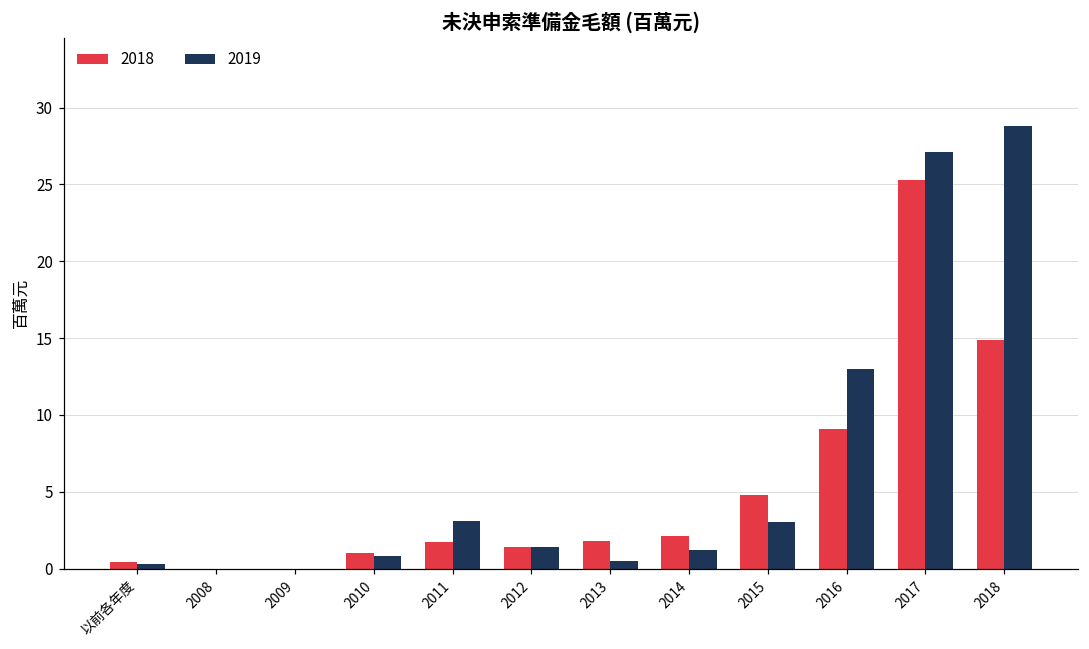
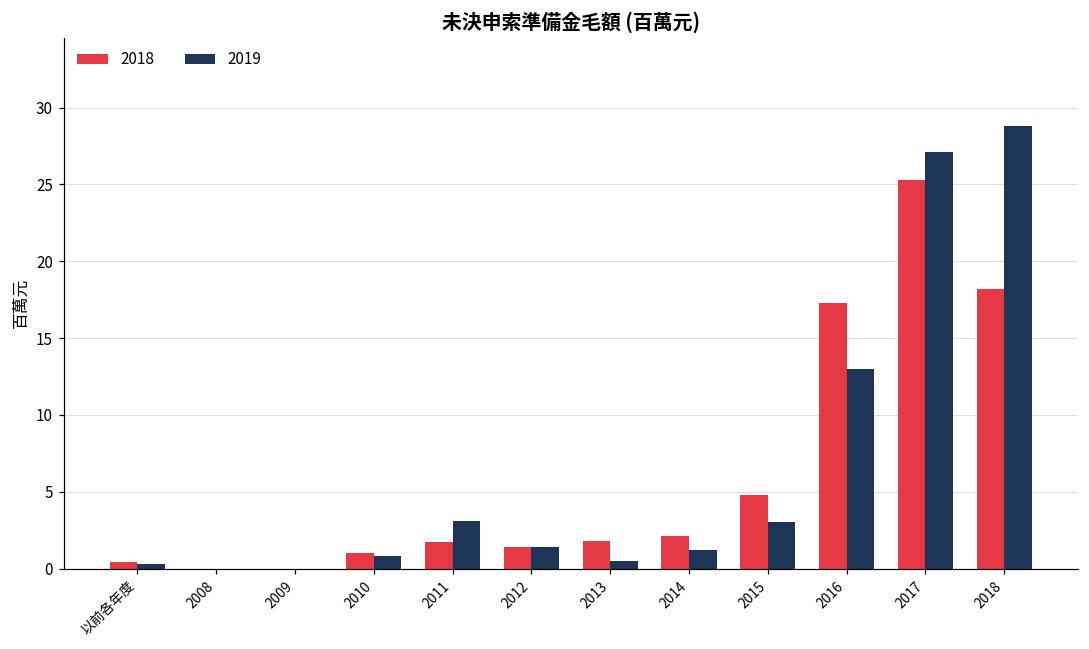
2018, 2016: 9.1 -> 17.3
2018, 2018: 14.9 -> 18.2
